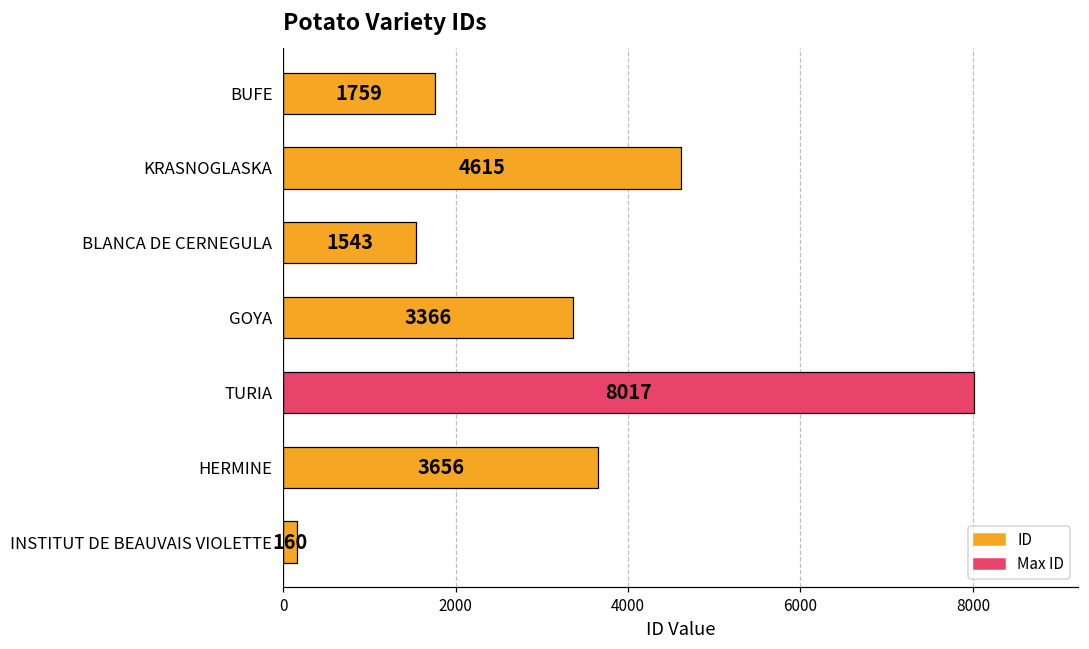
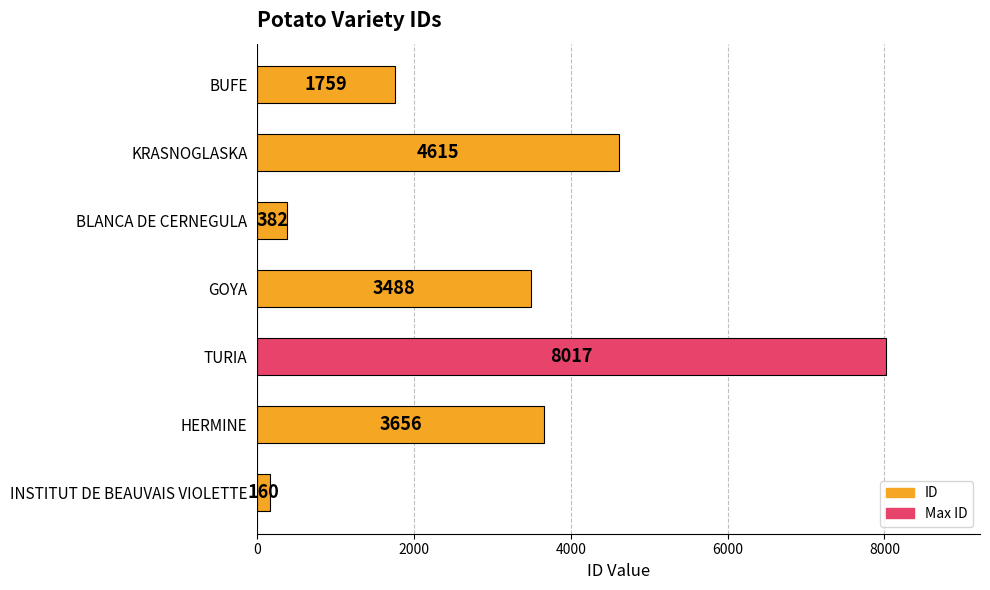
BLANCA DE CERNEGULA: 1543 -> 382
GOYA: 3366 -> 3488
